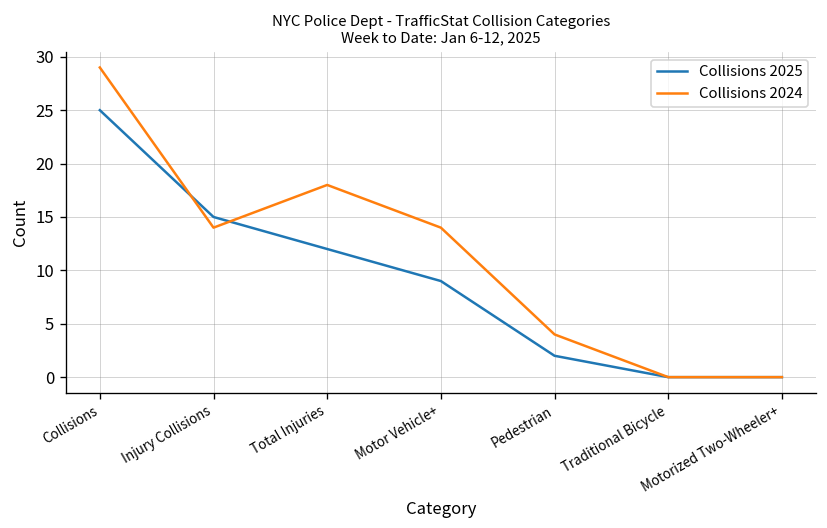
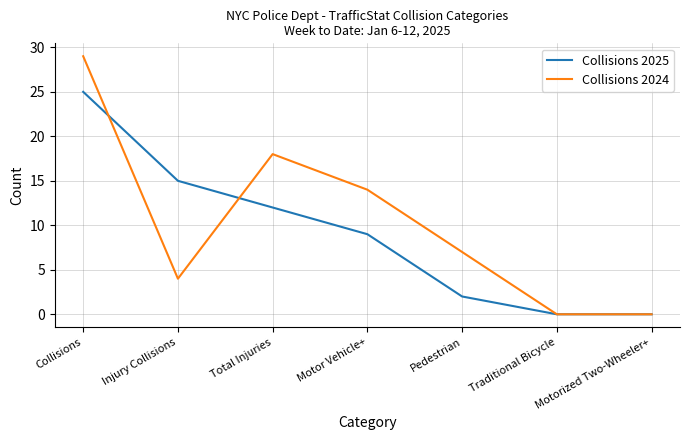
Collisions 2024, Injury Collisions: 14 -> 4
Collisions 2024, Pedestrian: 4 -> 7
